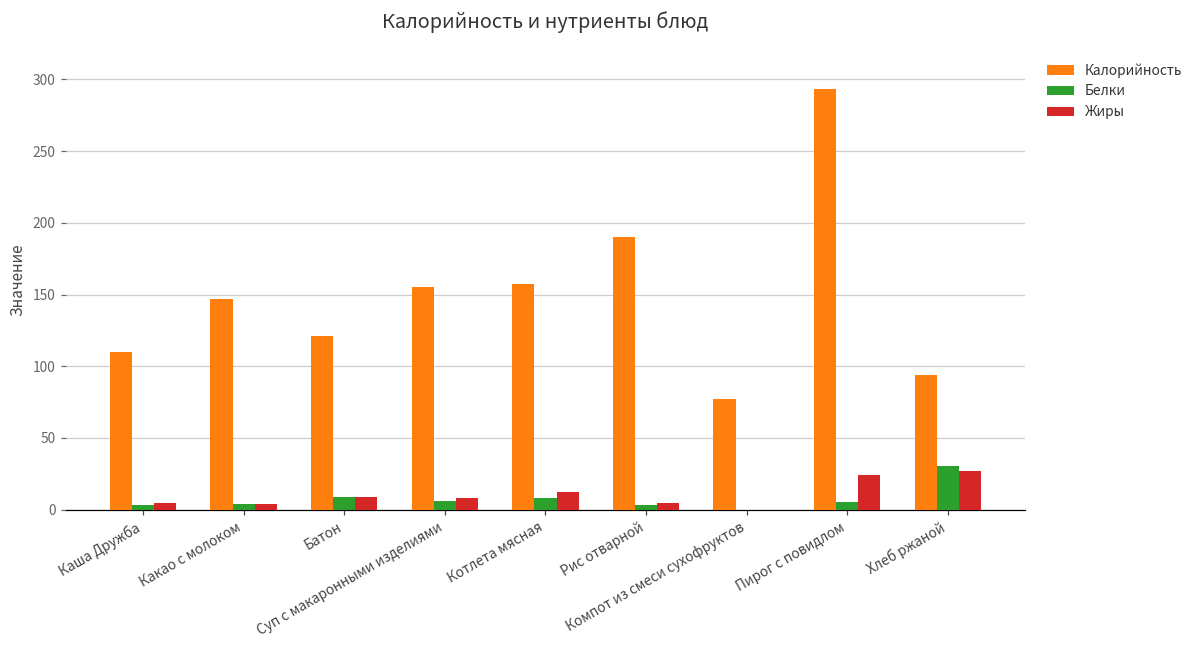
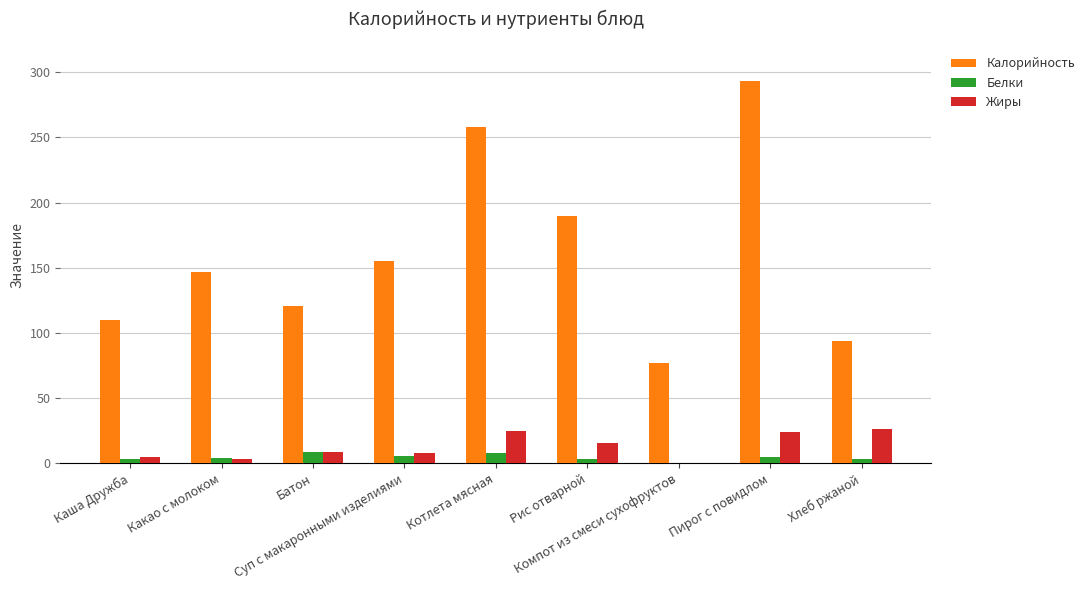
Калорийность, Котлета мясная: 157 -> 258
Жиры, Котлета мясная: 12 -> 25
Жиры, Рис отварной: 5 -> 16
Белки, Хлеб ржаной: 31 -> 4
